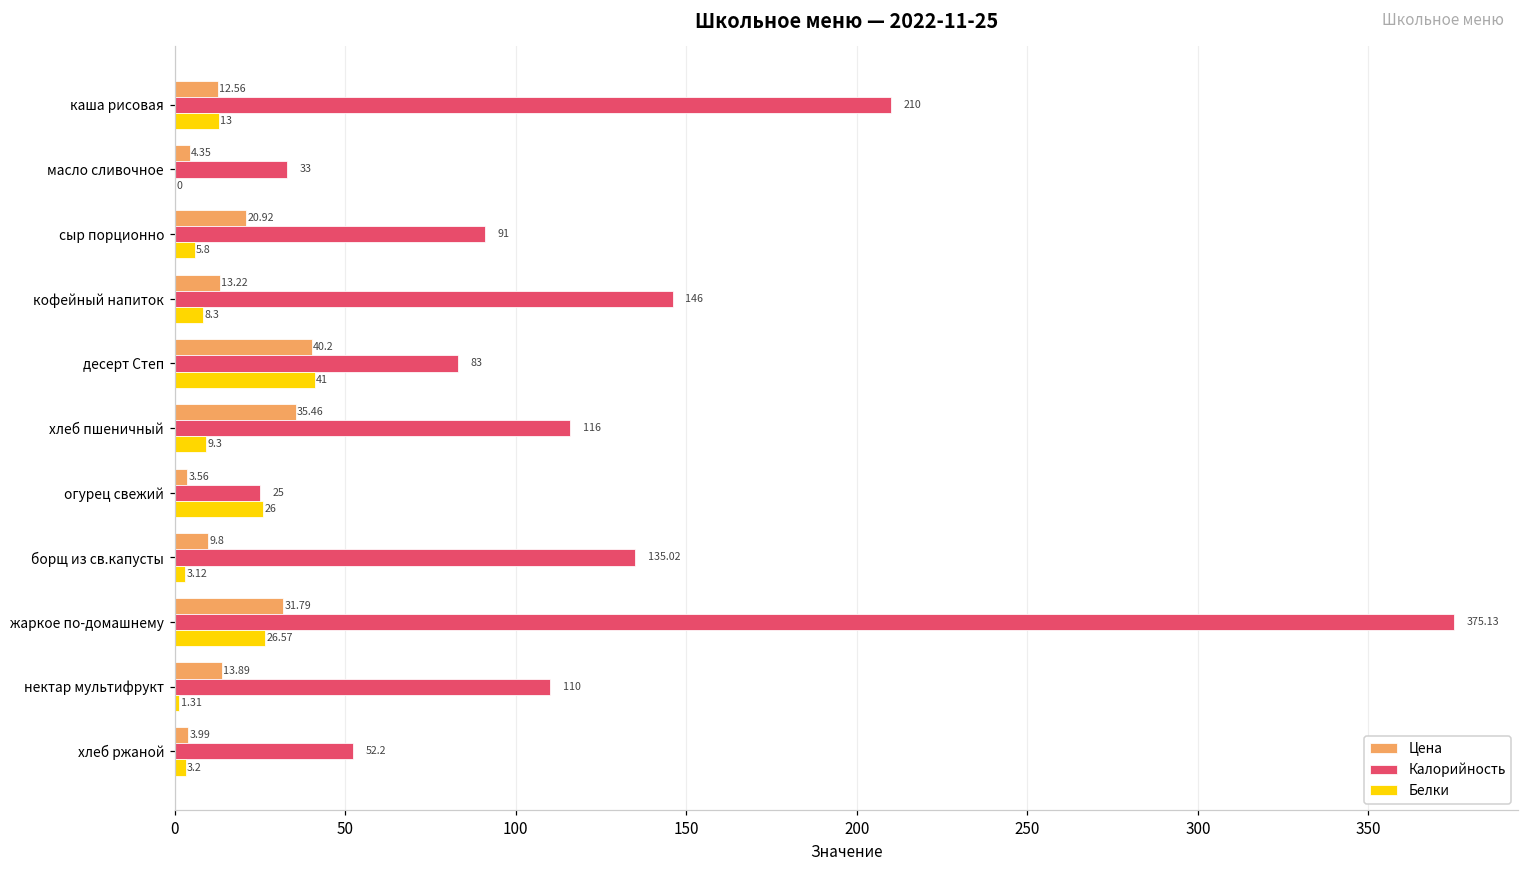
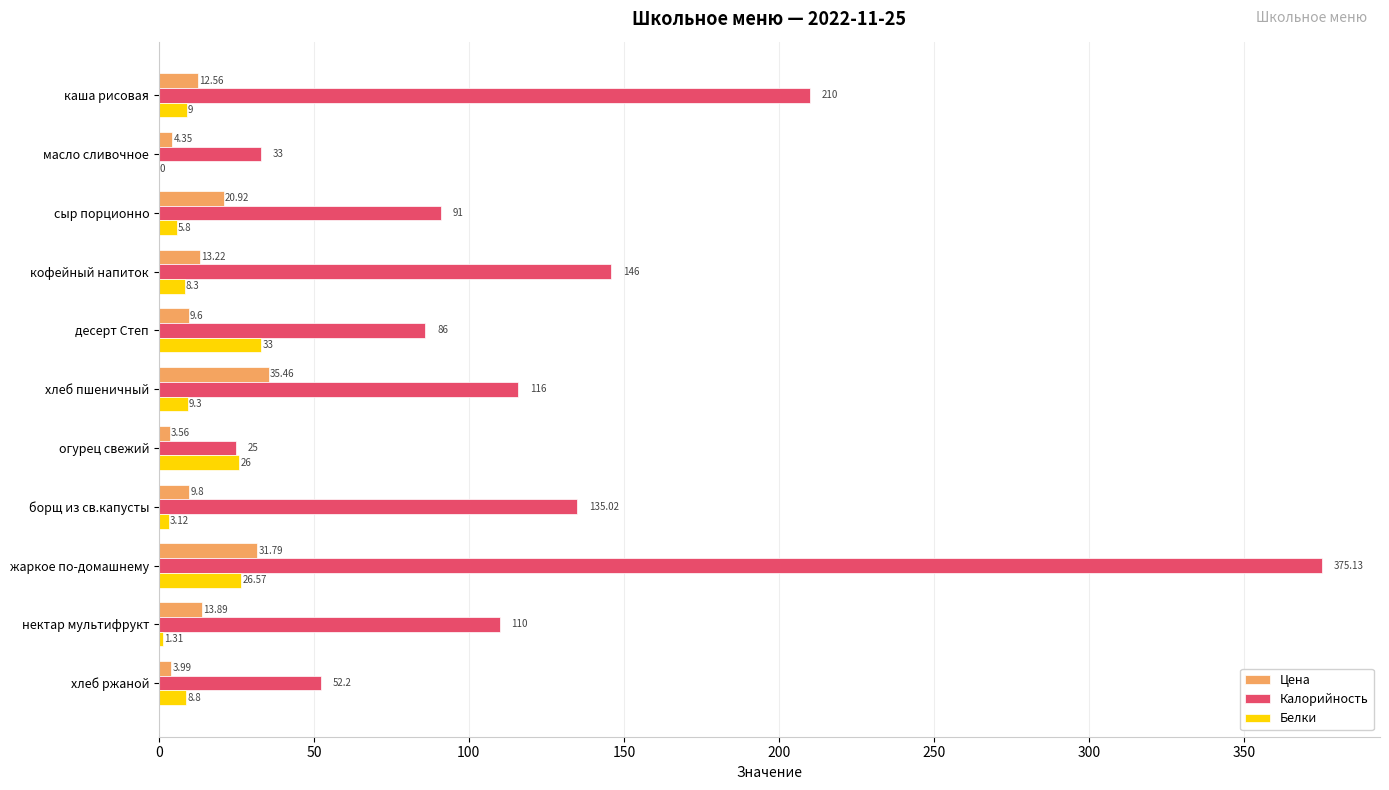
Белки, каша рисовая: 13 -> 9
Цена, десерт Степ: 40.2 -> 9.6
Калорийность, десерт Степ: 83 -> 86
Белки, десерт Степ: 41 -> 33
Белки, хлеб ржаной: 3.2 -> 8.8
